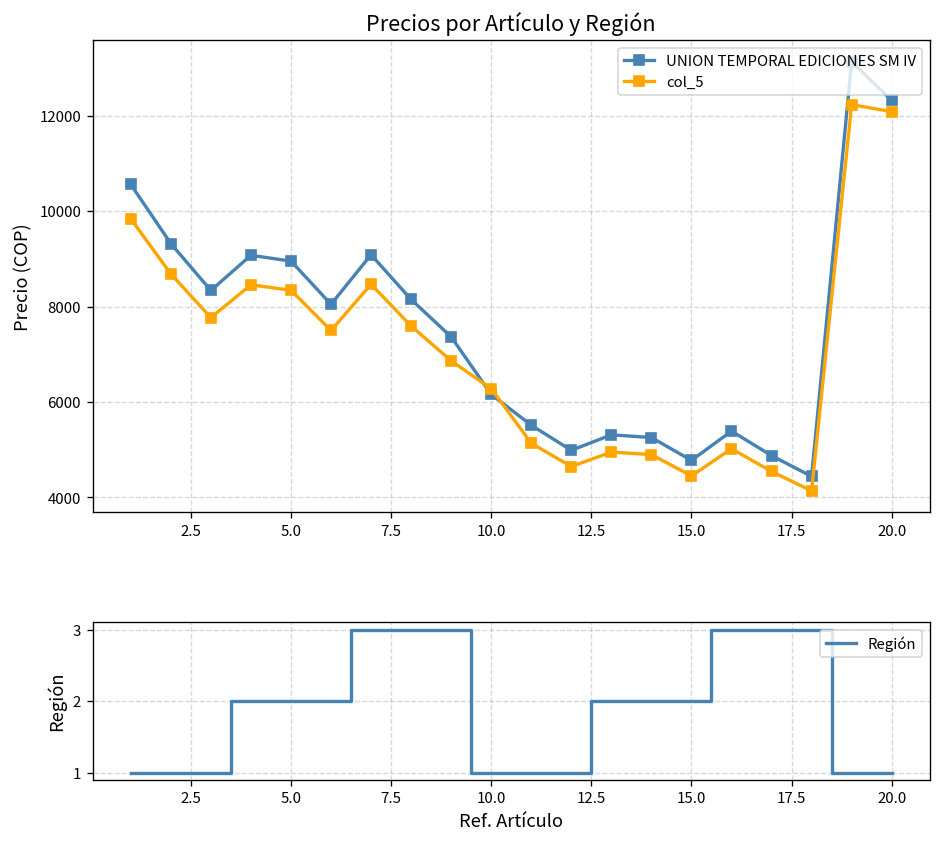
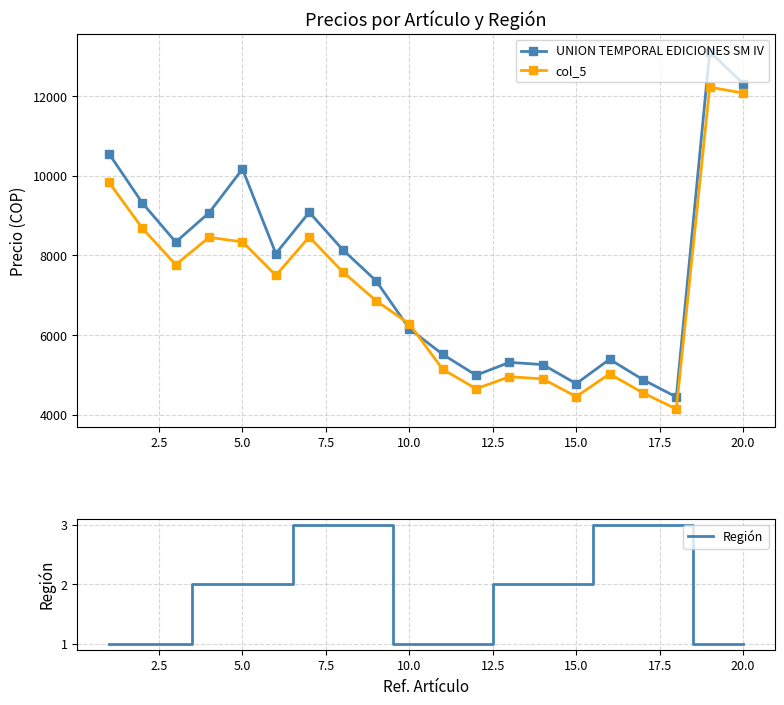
Precios por Artículo y Región, UNION TEMPORAL EDICIONES SM IV, 5.0: 9000 -> 10200
